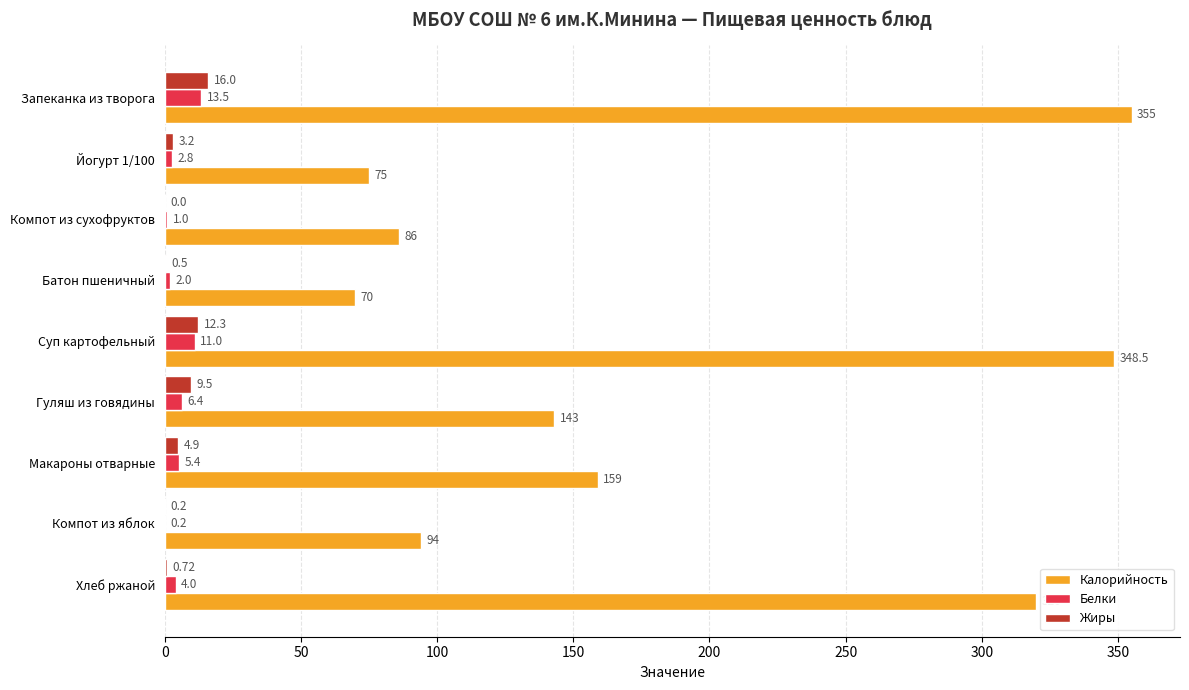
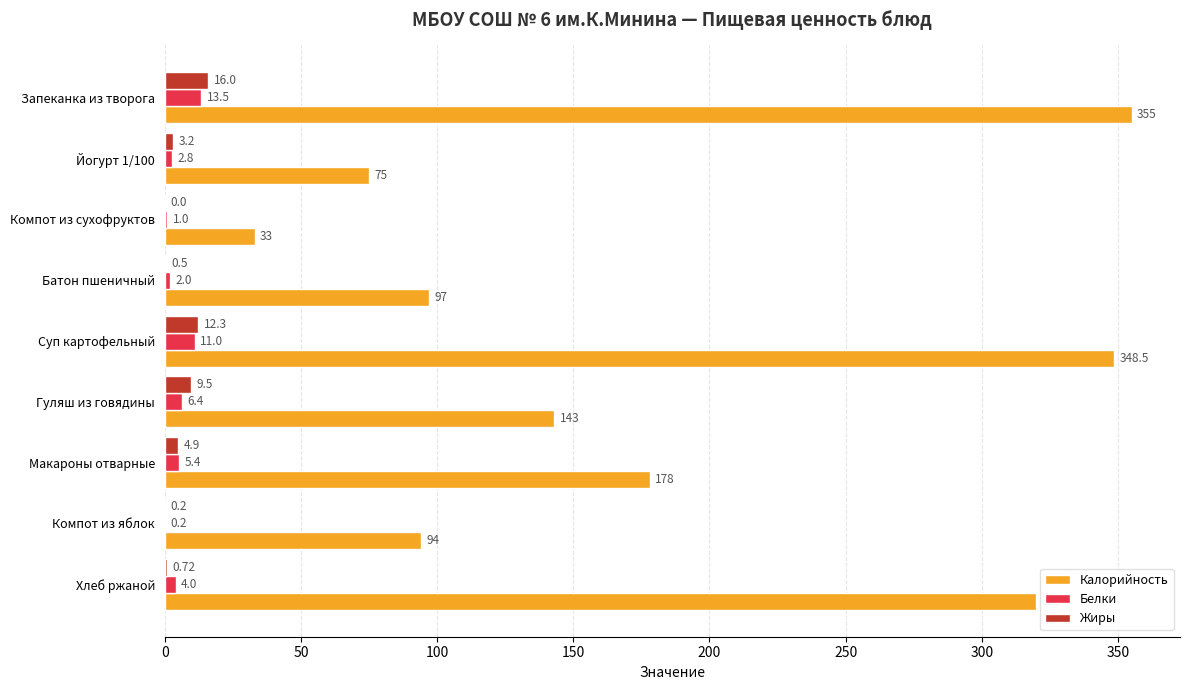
Калорийность, Компот из сухофруктов: 86 -> 33
Калорийность, Батон пшеничный: 70 -> 97
Калорийность, Макароны отварные: 159 -> 178
